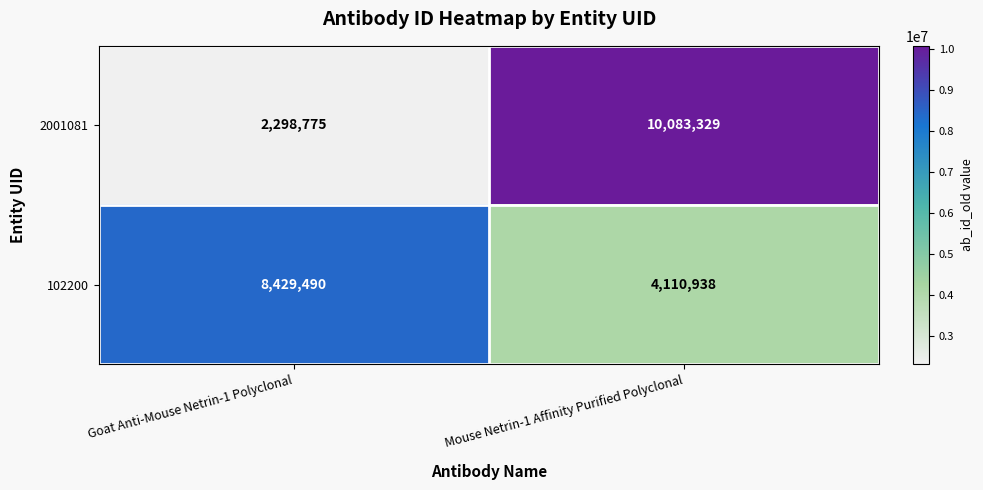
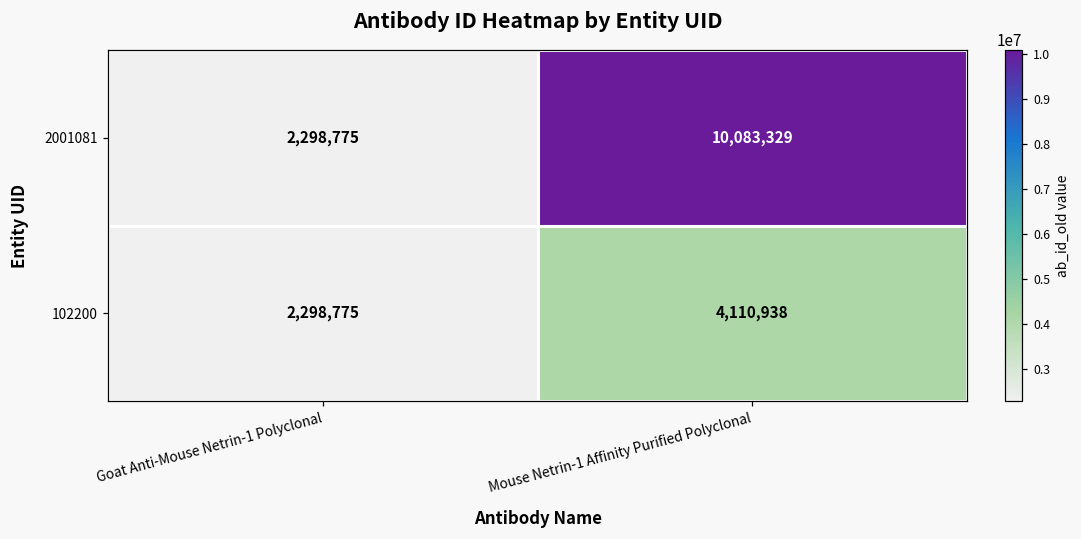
102200, Goat Anti-Mouse Netrin-1 Polyclonal: 8,429,490 -> 2,298,775
